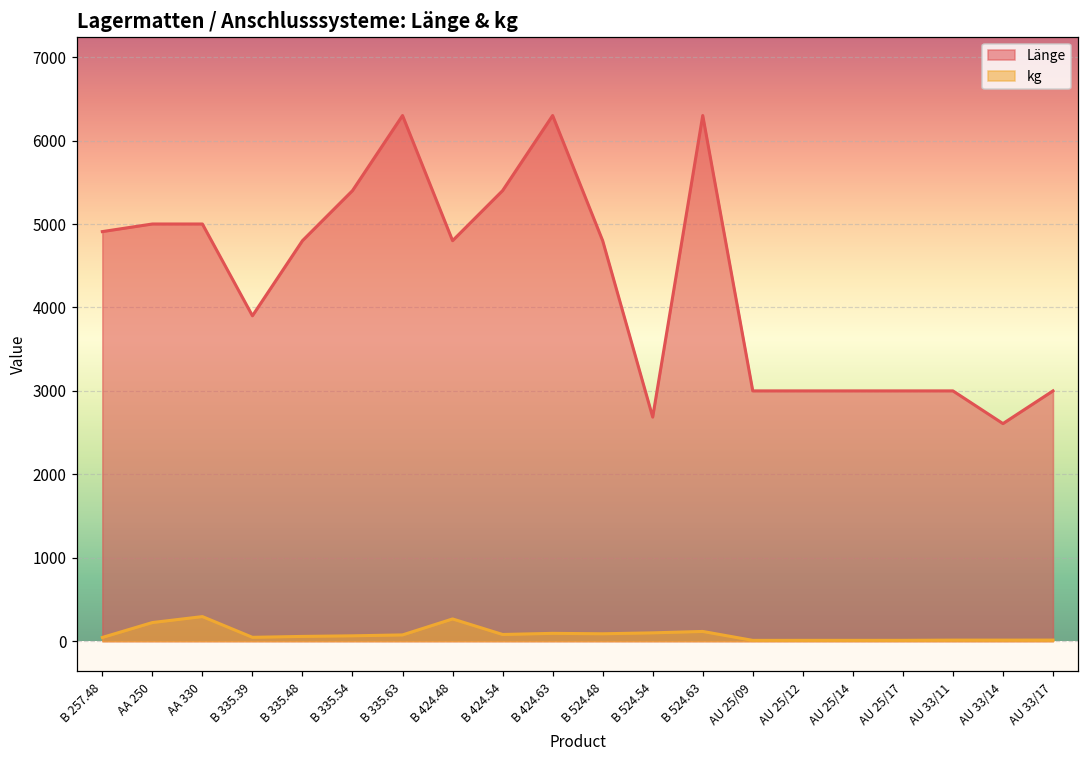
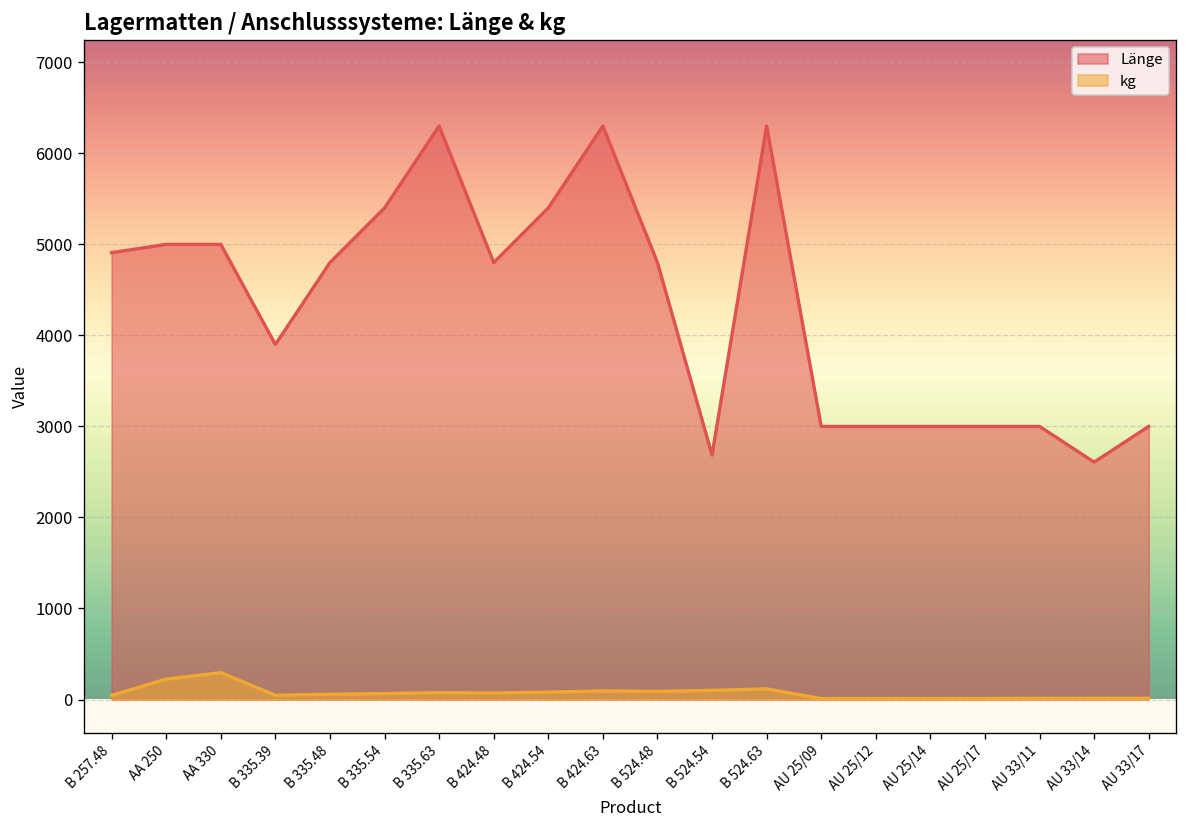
kg, B 424.48: 300 -> 100
